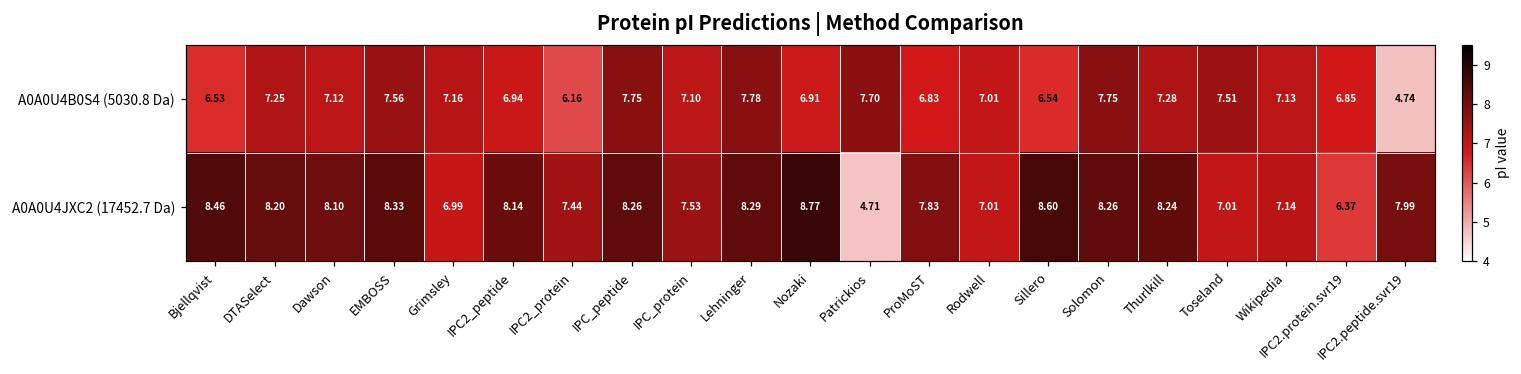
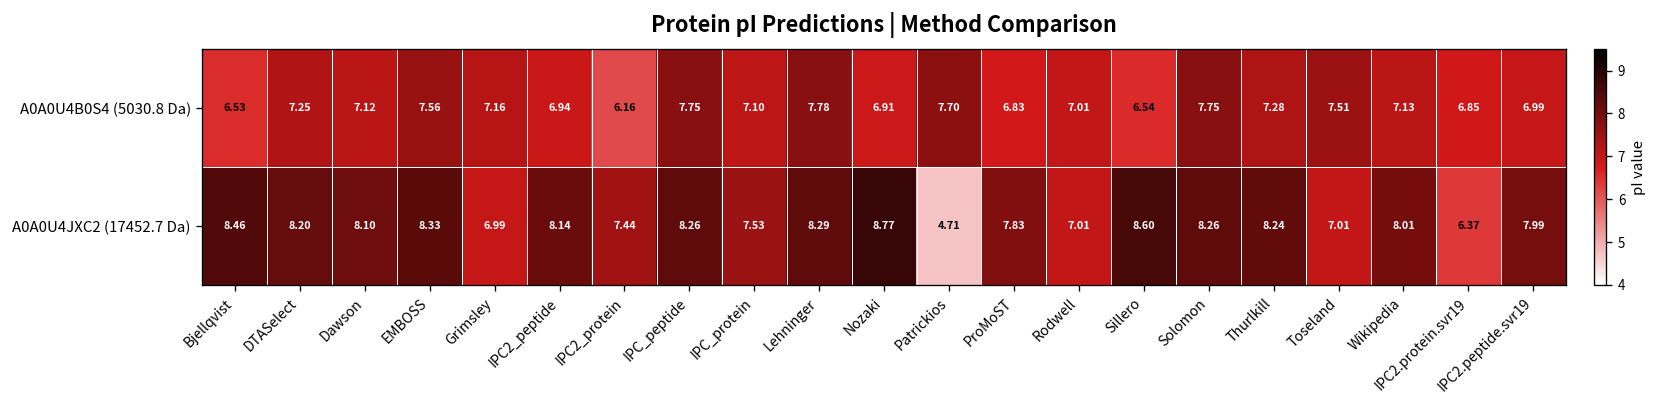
A0A0U4B0S4 (5030.8 Da), IPC2.peptide.svr19: 4.74 -> 6.99
A0A0U4JXC2 (17452.7 Da), Wikipedia: 7.14 -> 8.01
